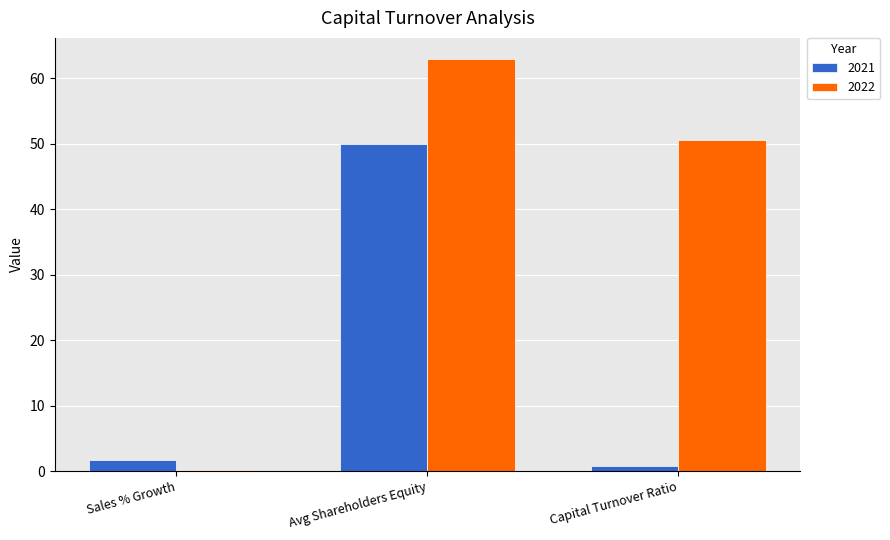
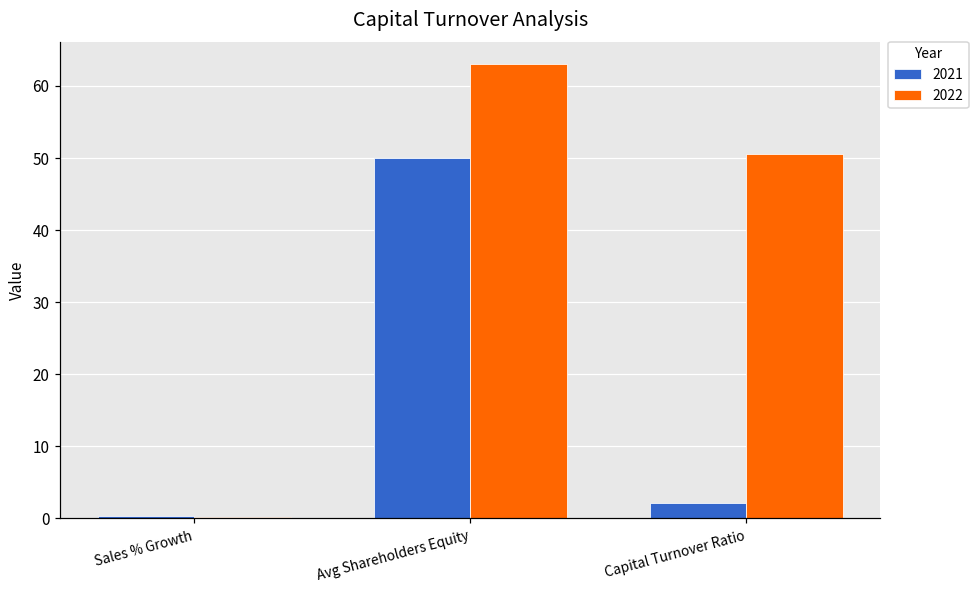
2021, Sales % Growth: 2 -> 0
2021, Capital Turnover Ratio: 1 -> 2
